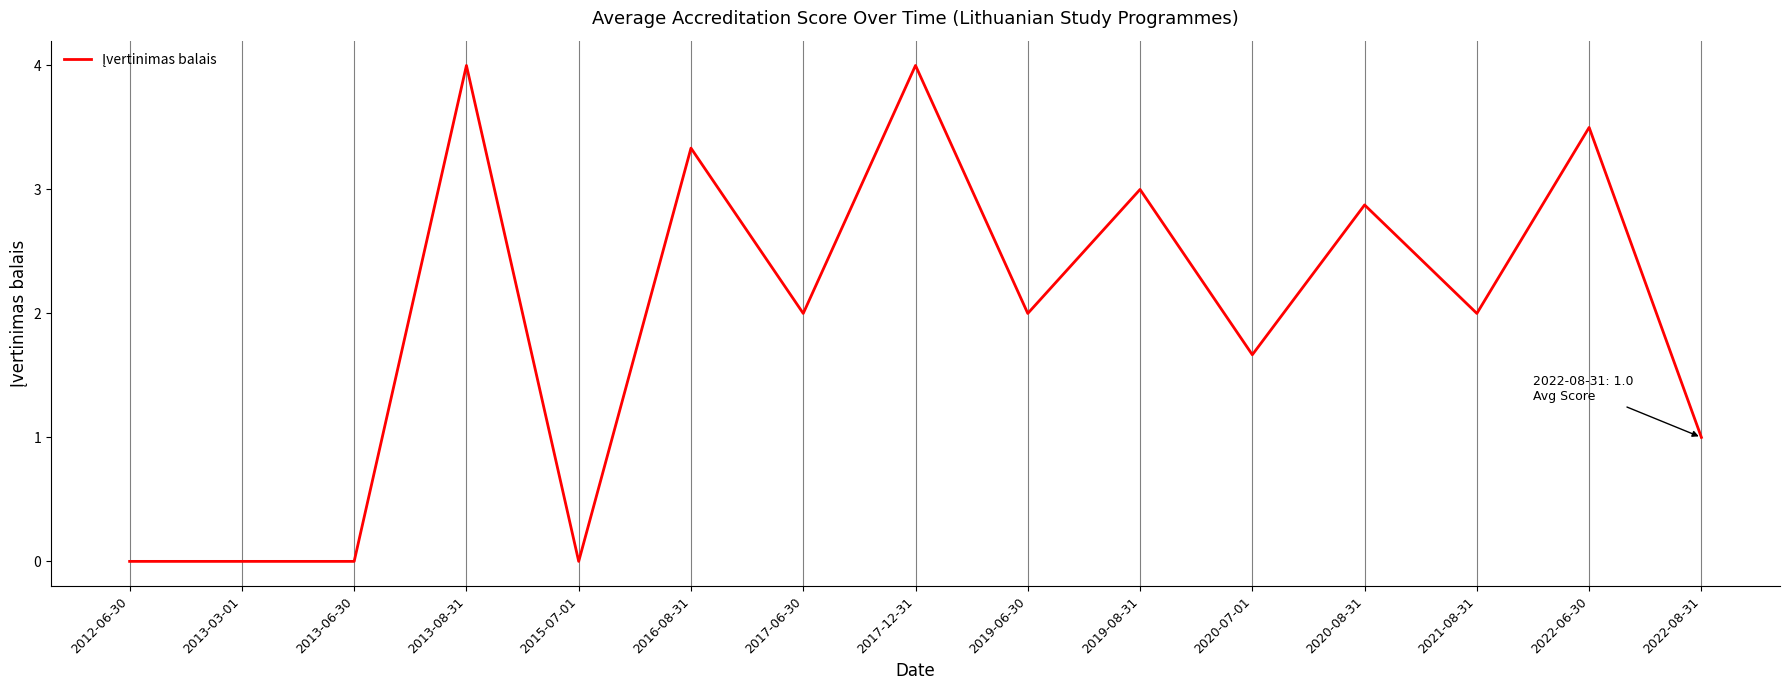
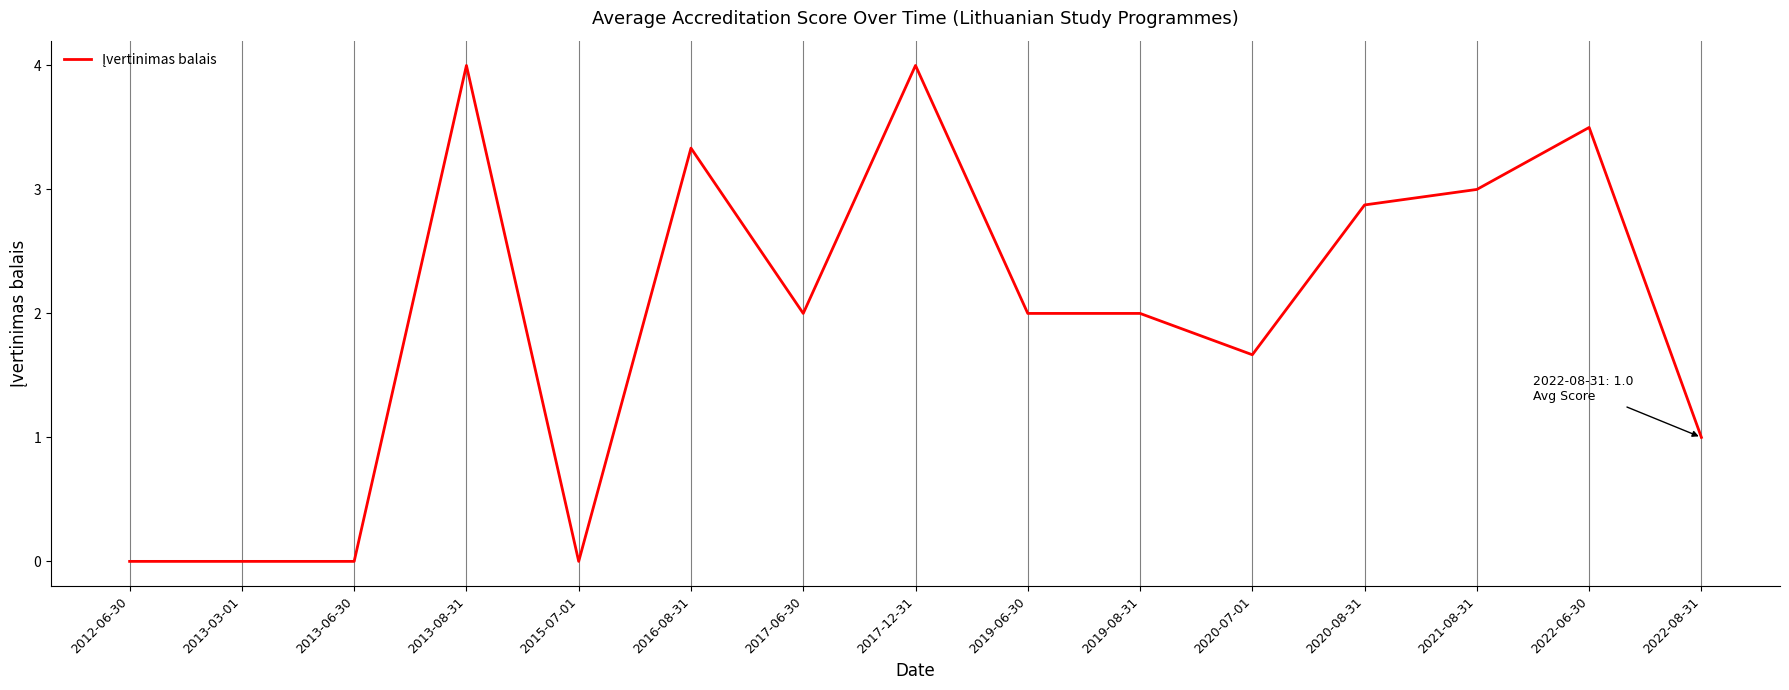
2019-08-31: 3 -> 2
2021-08-31: 2 -> 3
